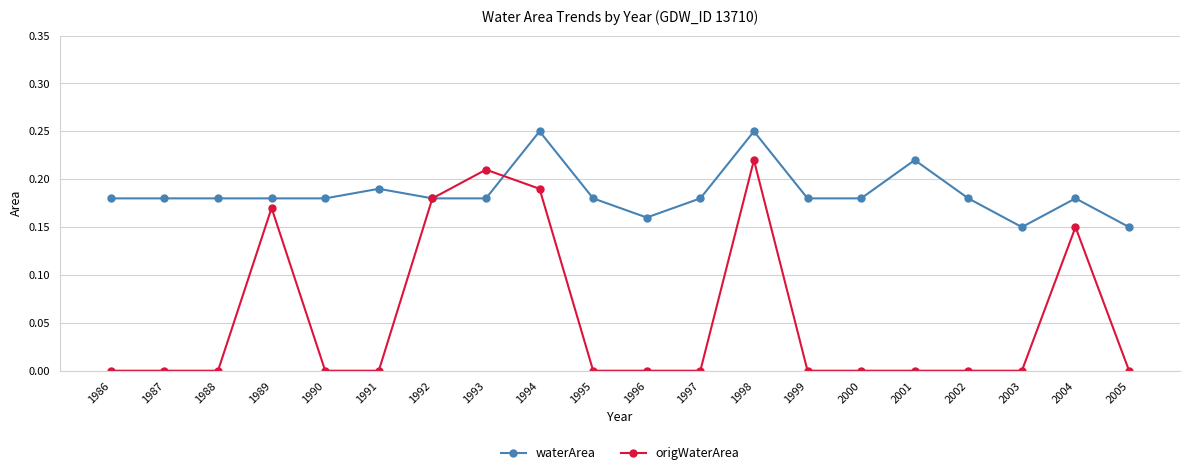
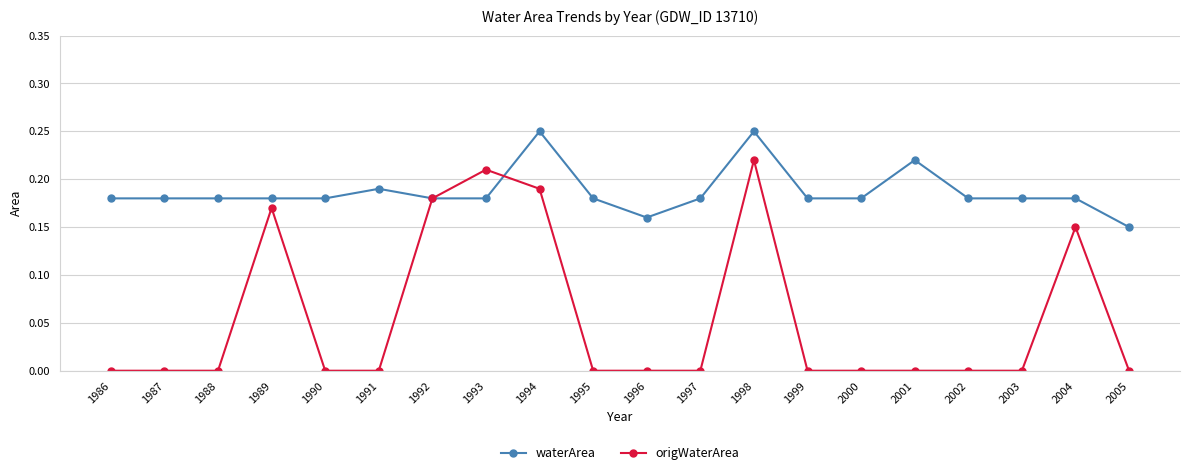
waterArea, 2003: 0.15 -> 0.18
